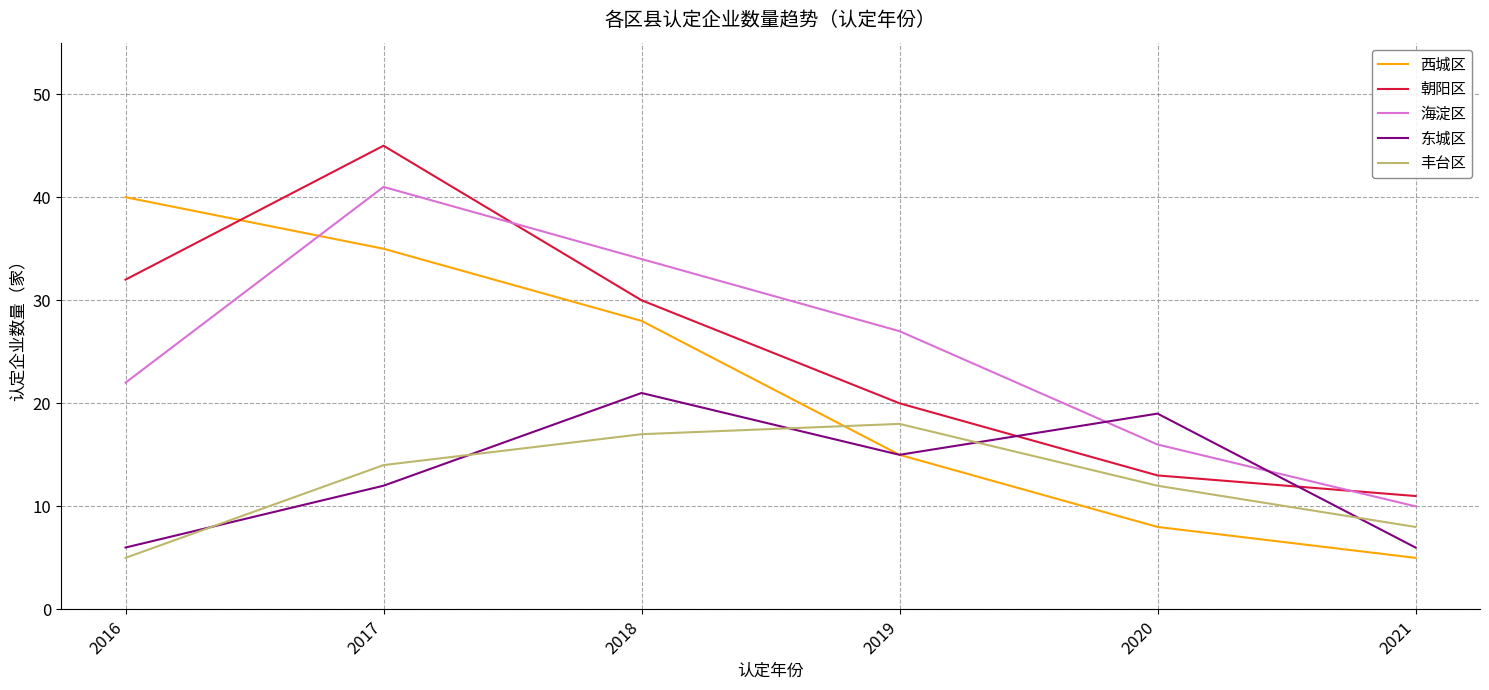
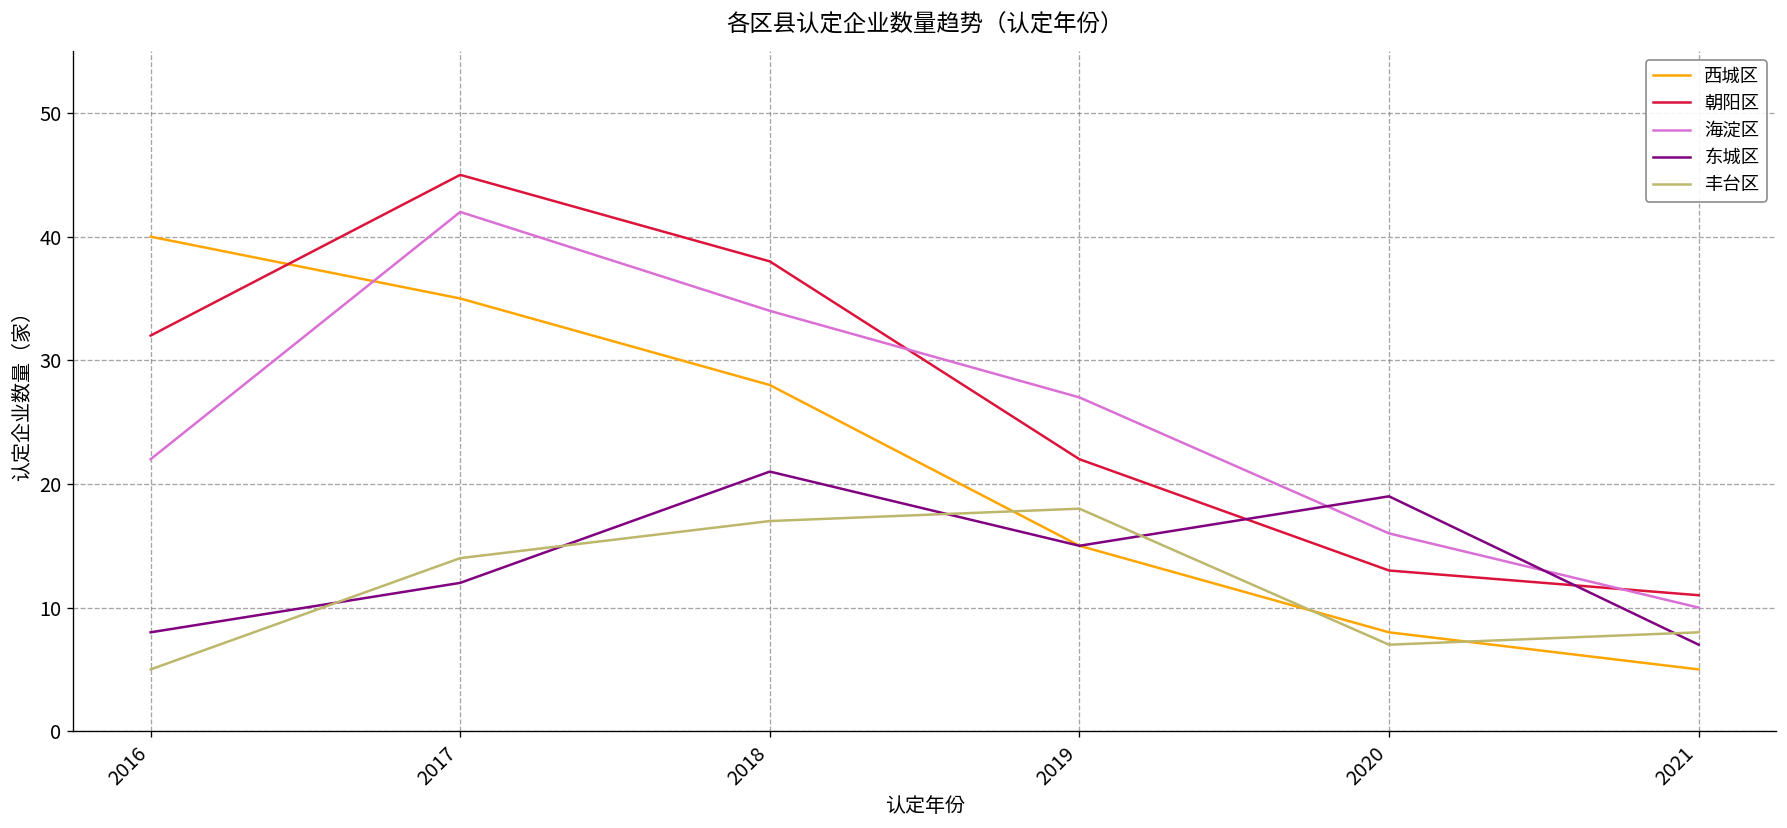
东城区, 2016: 6 -> 8
海淀区, 2017: 41 -> 42
朝阳区, 2018: 30 -> 38
朝阳区, 2019: 20 -> 22
丰台区, 2020: 12 -> 7
东城区, 2021: 6 -> 7
